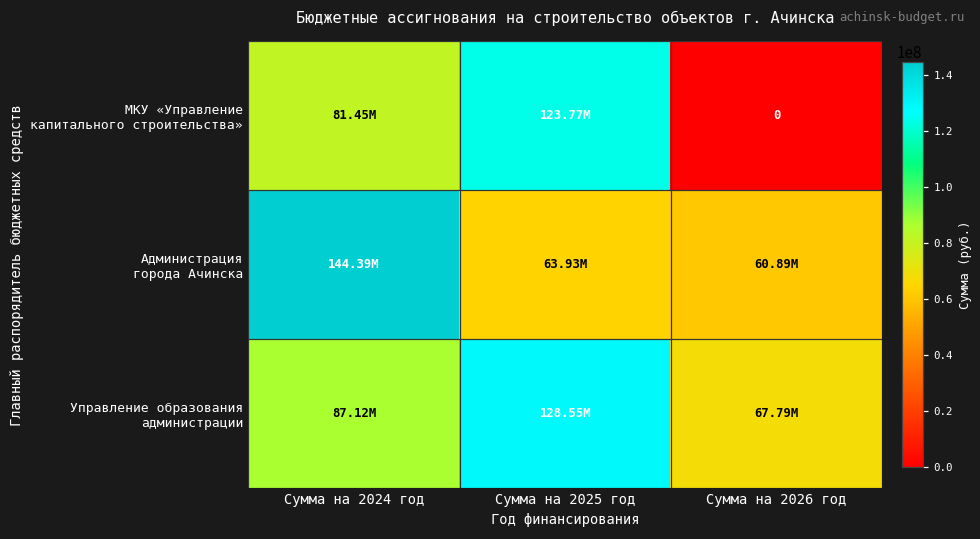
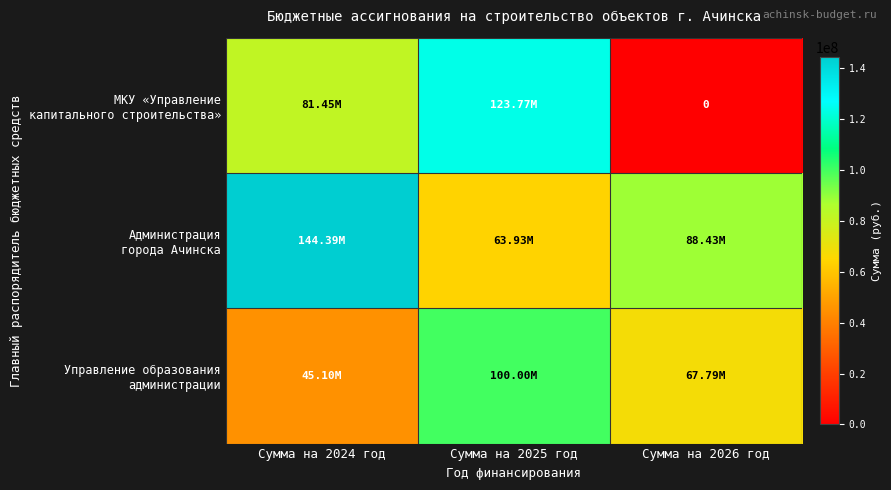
Администрация города Ачинска, Сумма на 2026 год: 60.89M -> 88.43M
Управление образования администрации, Сумма на 2024 год: 87.12M -> 45.10M
Управление образования администрации, Сумма на 2025 год: 128.55M -> 100.00M
